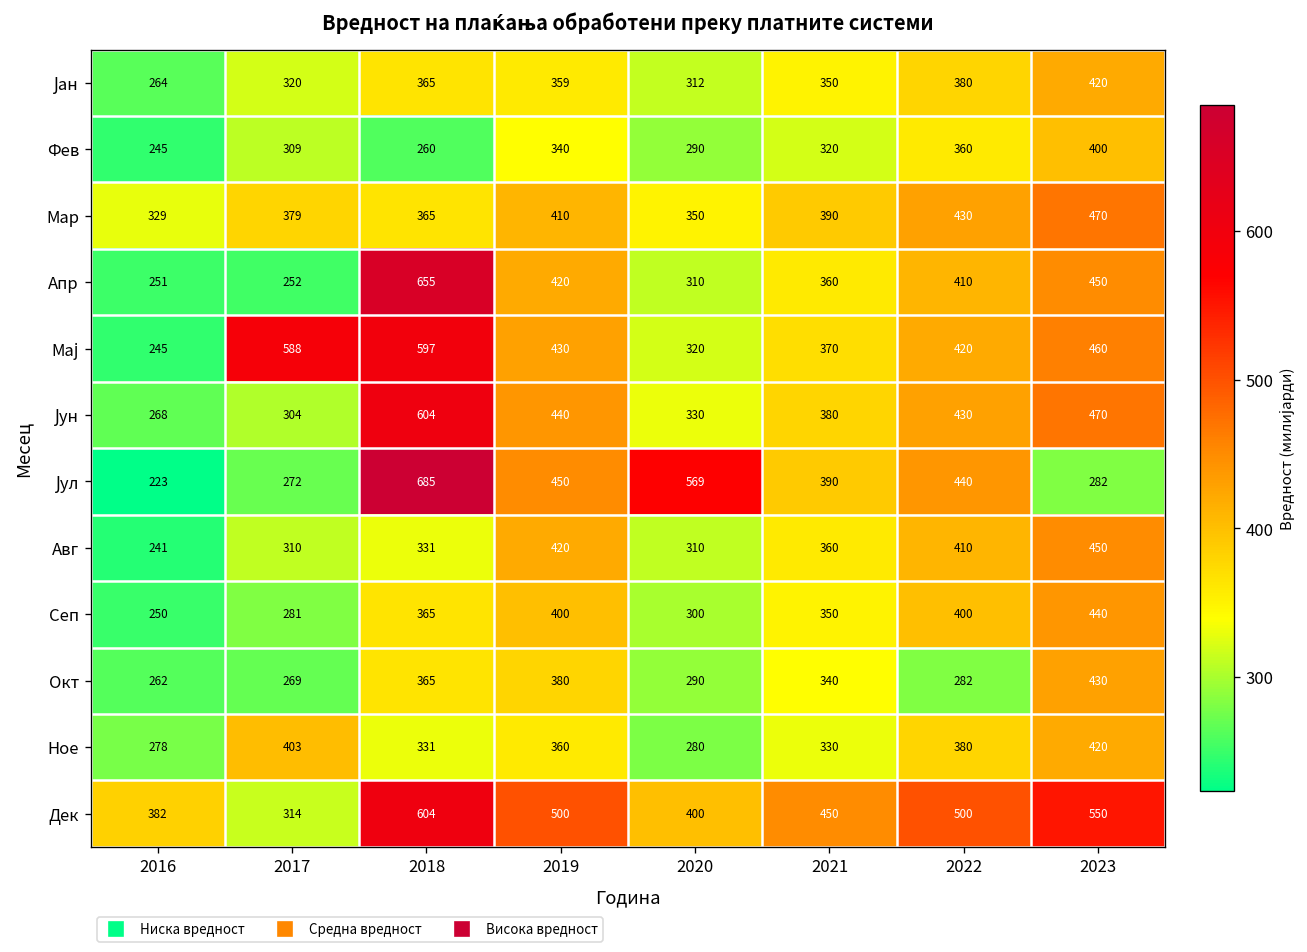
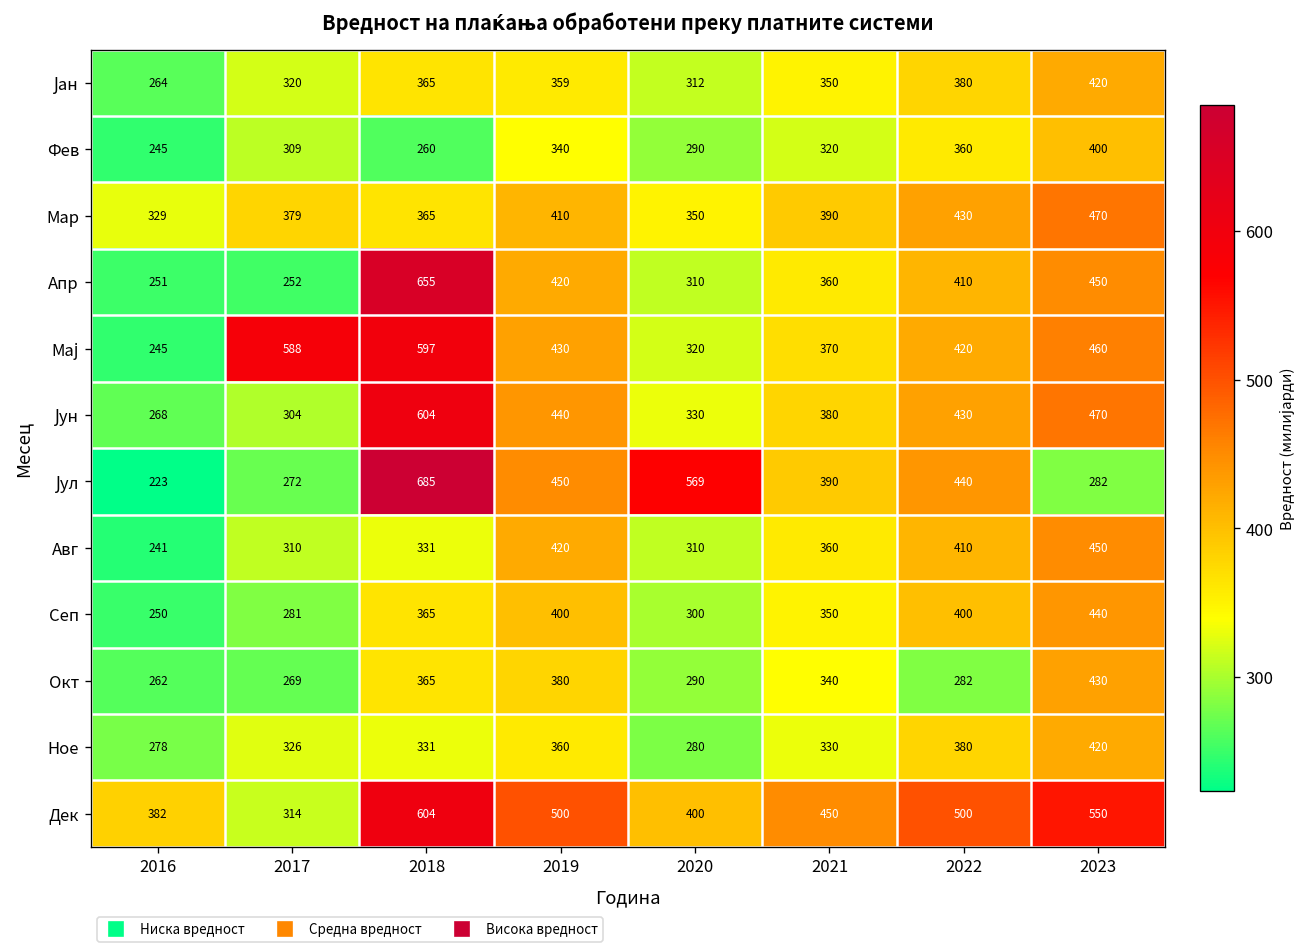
Ное, 2017: 403 -> 326
